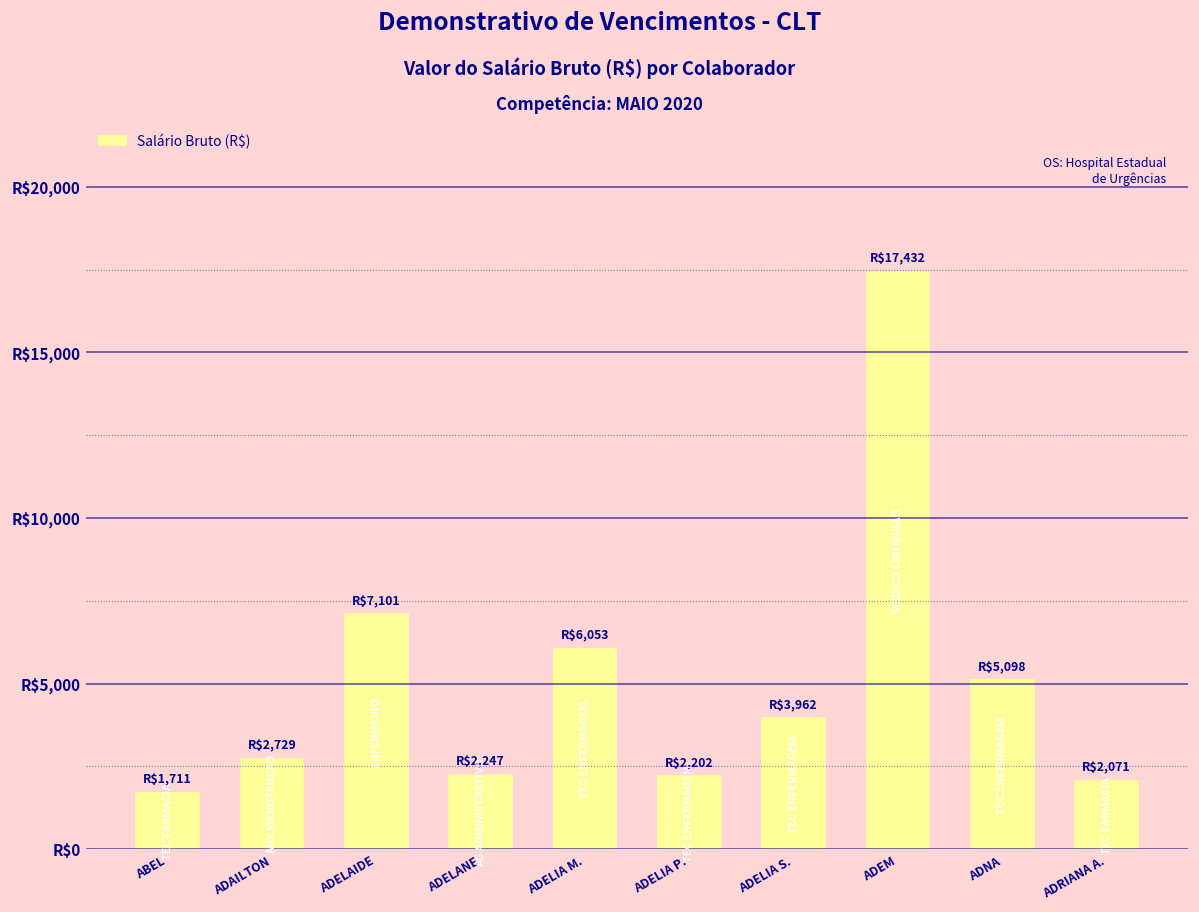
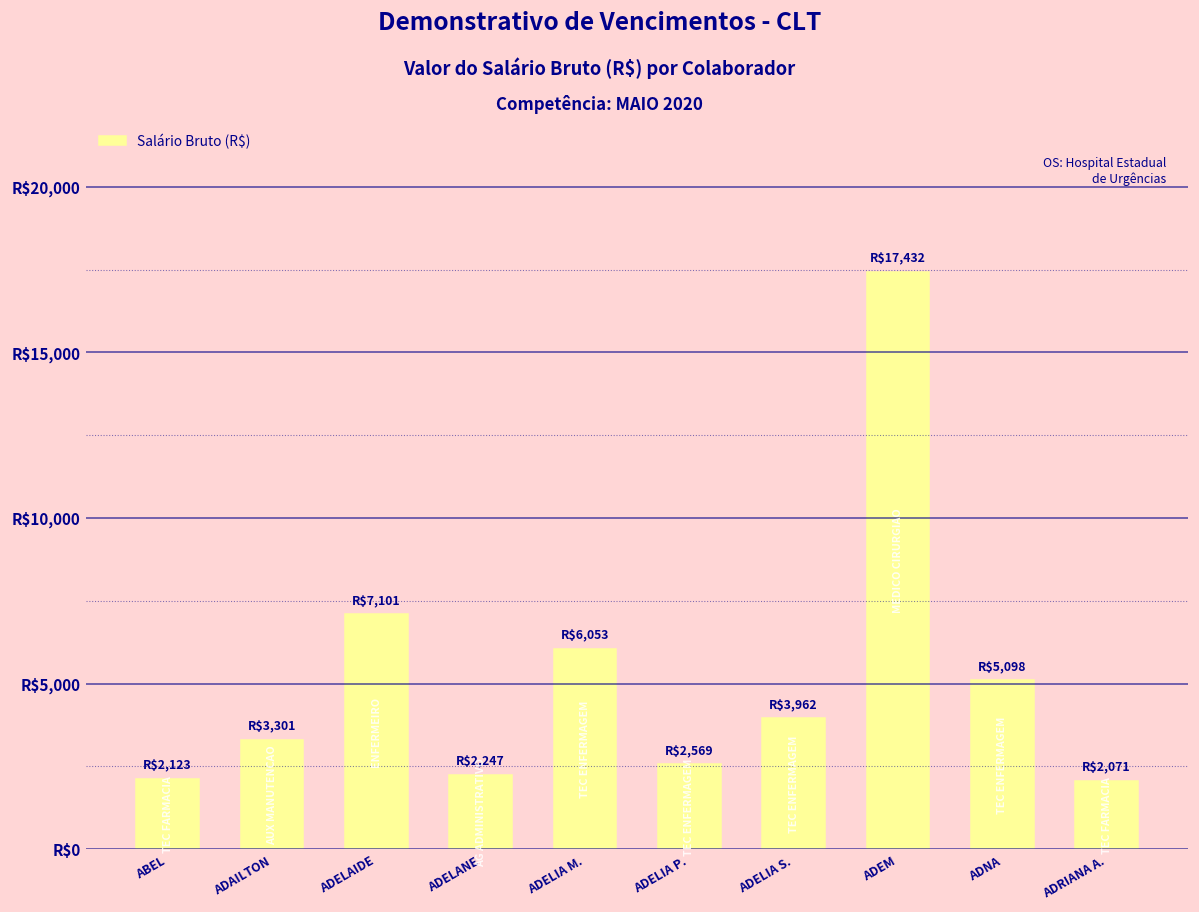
ABEL: $1,711 -> $2,123
ADAILTON: $2,729 -> $3,301
ADELIA P.: $2,202 -> $2,569
